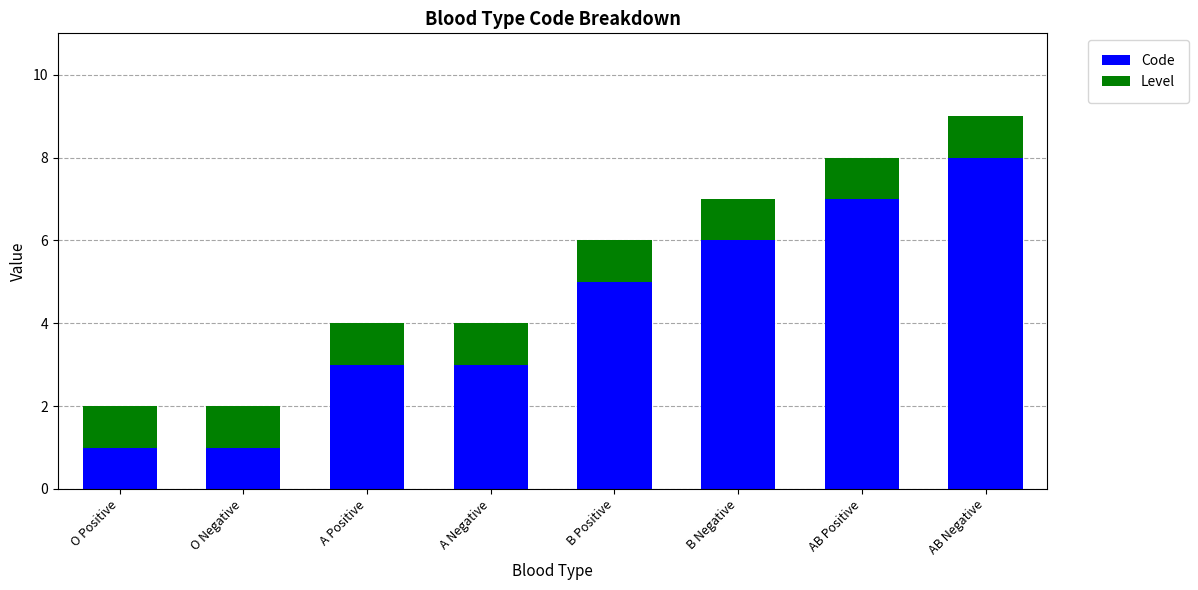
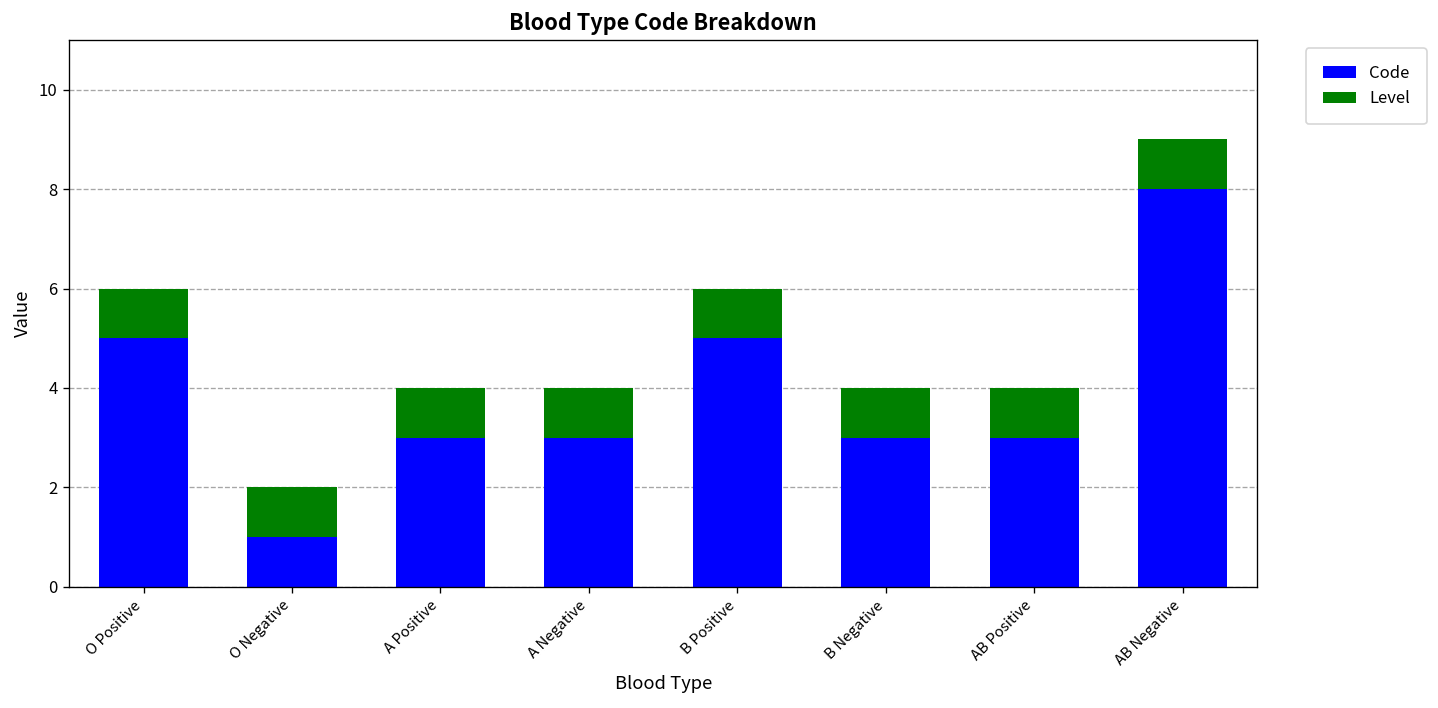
Code, O Positive: 1 -> 5
Code, B Negative: 6 -> 3
Code, AB Positive: 7 -> 3
